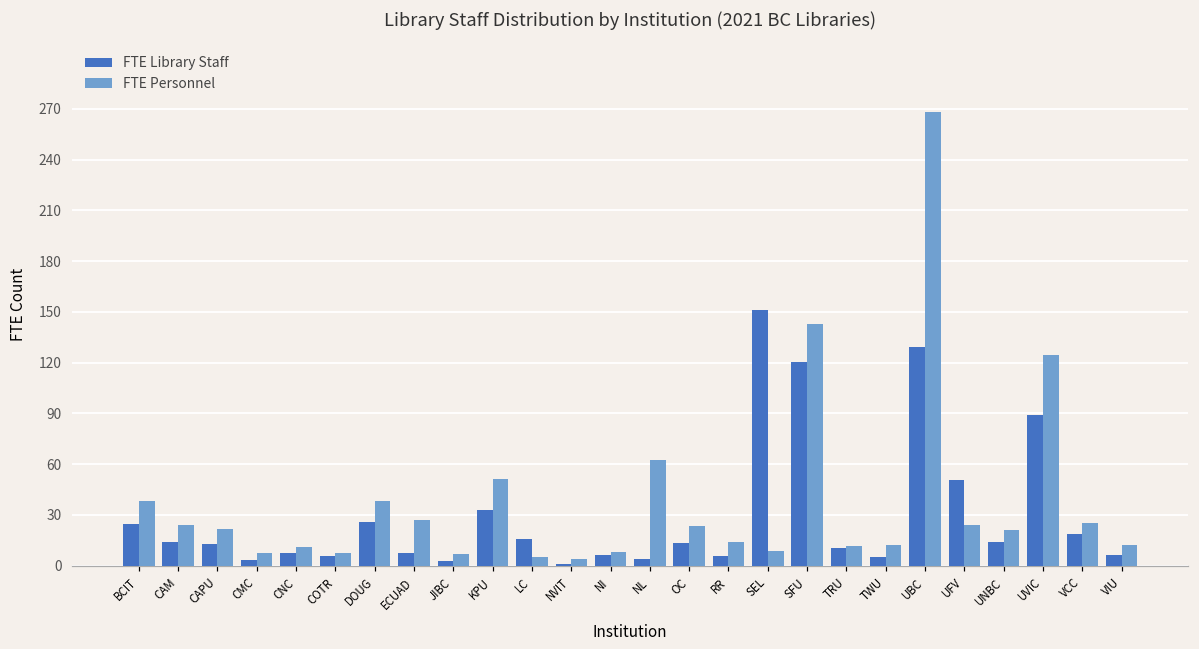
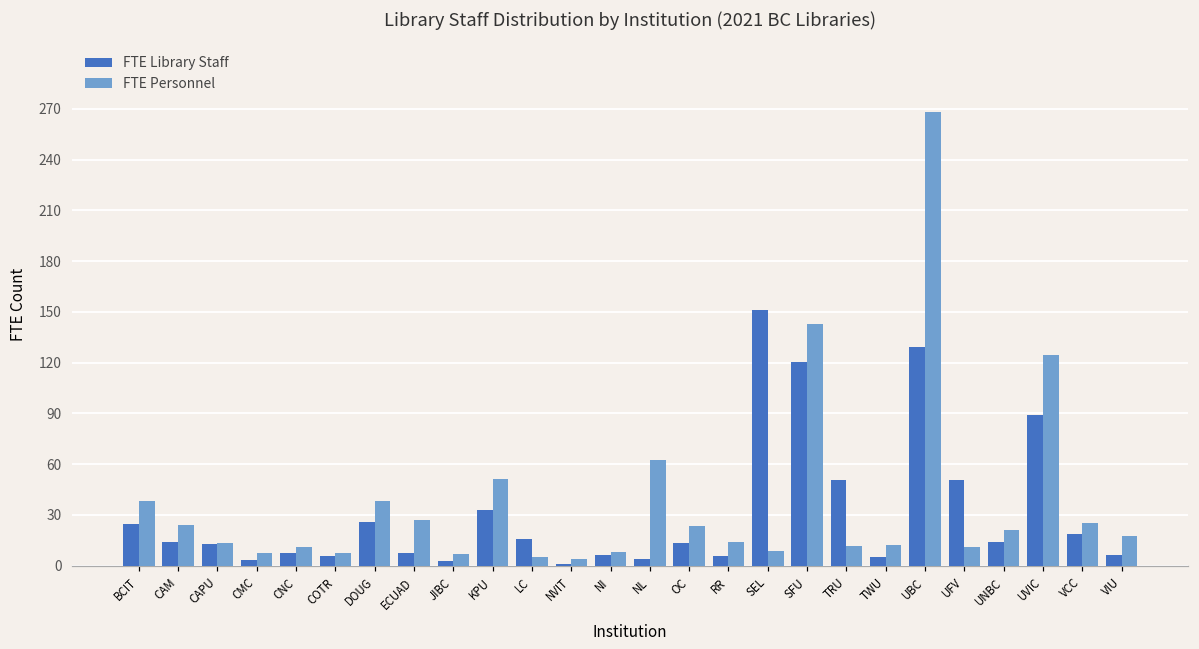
FTE Personnel, CAPU: 22 -> 14
FTE Library Staff, TRU: 11 -> 51
FTE Personnel, UFV: 24 -> 11
FTE Personnel, VIU: 12 -> 18
